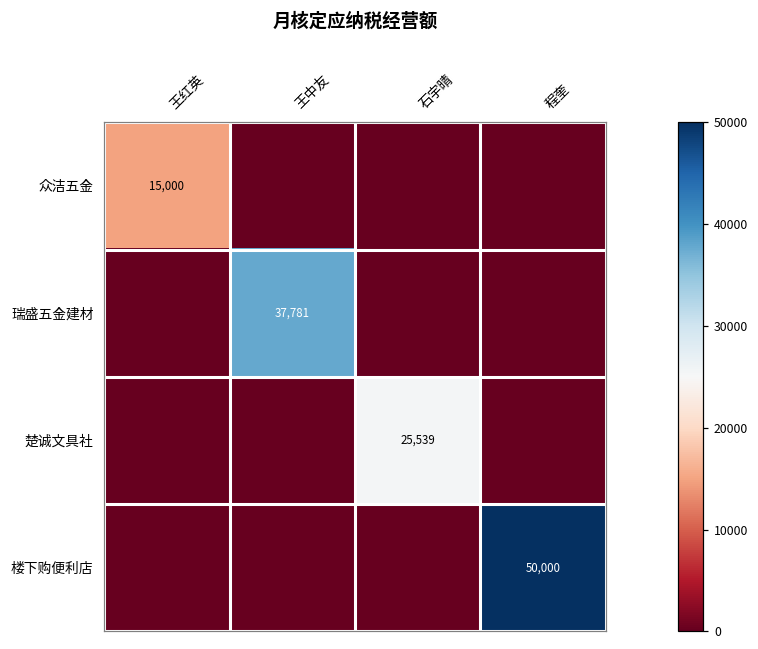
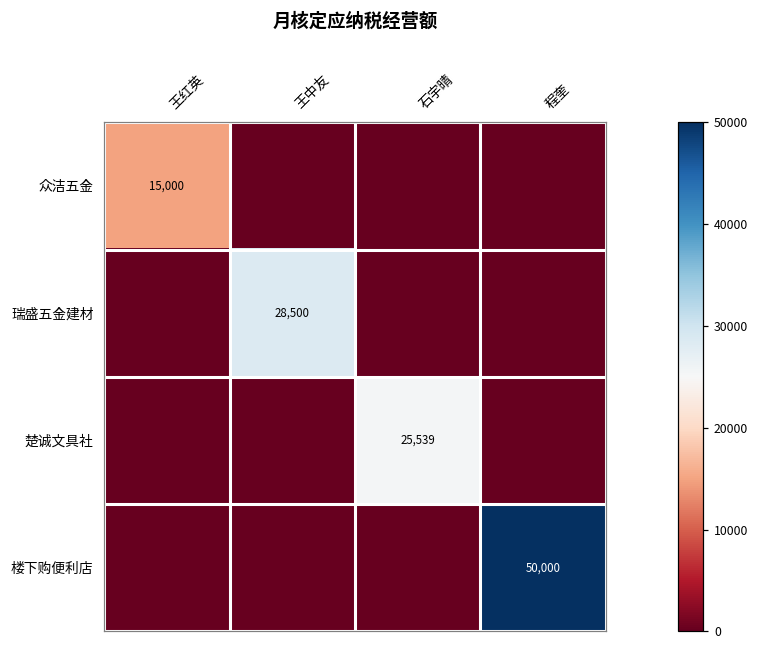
瑞盛五金建材, 王中友: 37,781 -> 28,500
